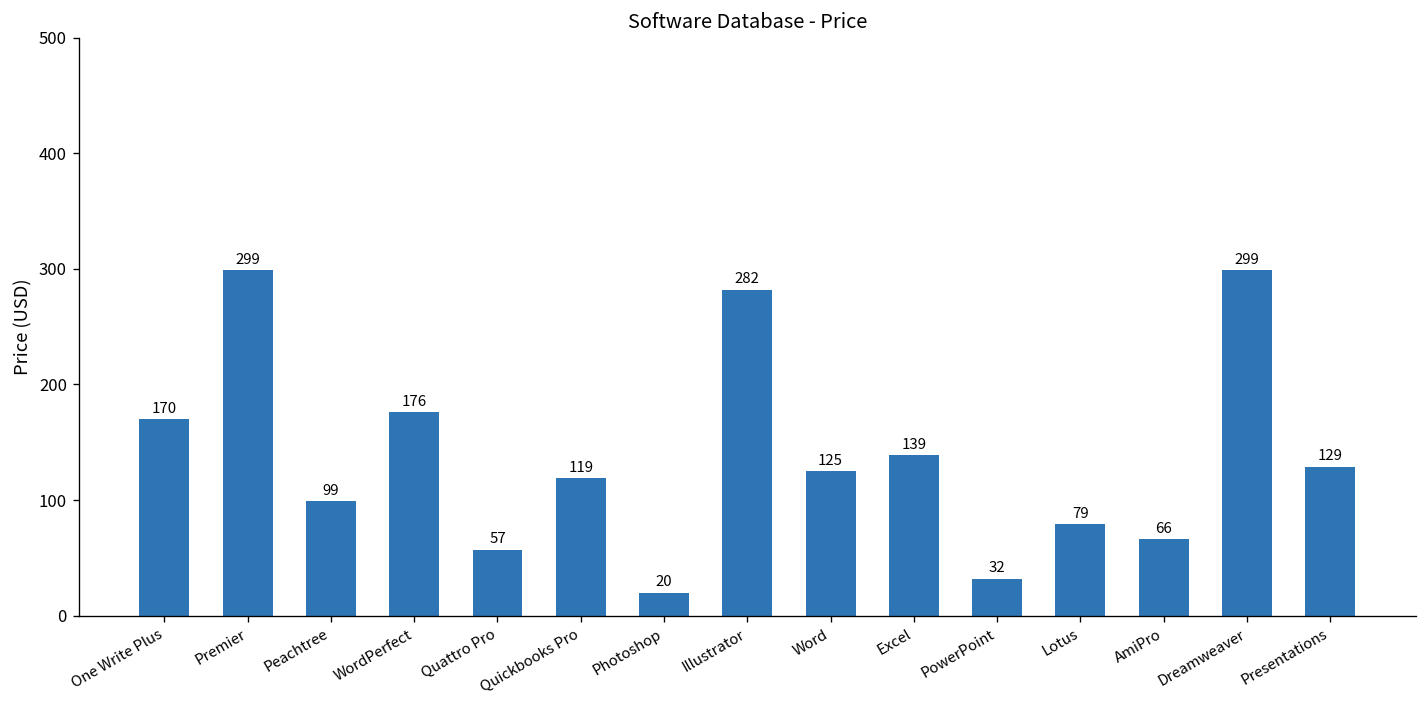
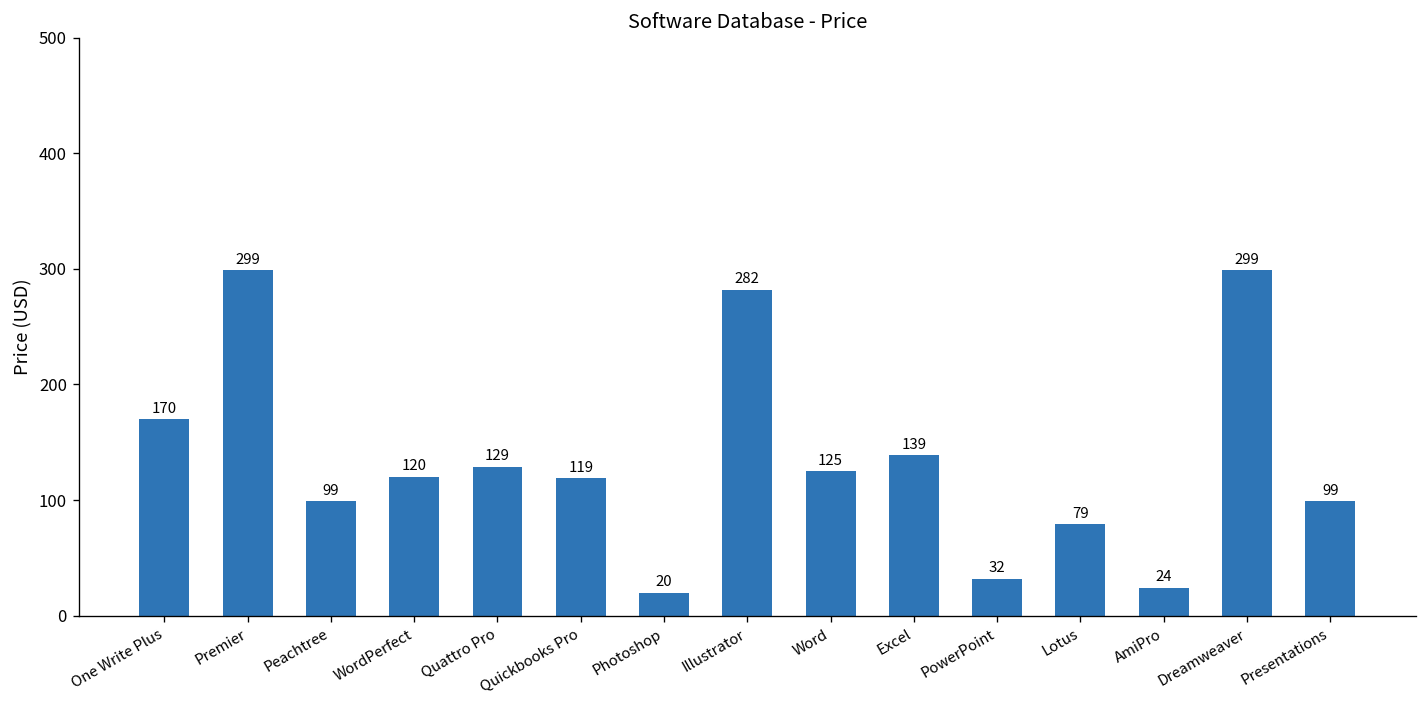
WordPerfect: 176 -> 120
Quattro Pro: 57 -> 129
AmiPro: 66 -> 24
Presentations: 129 -> 99
